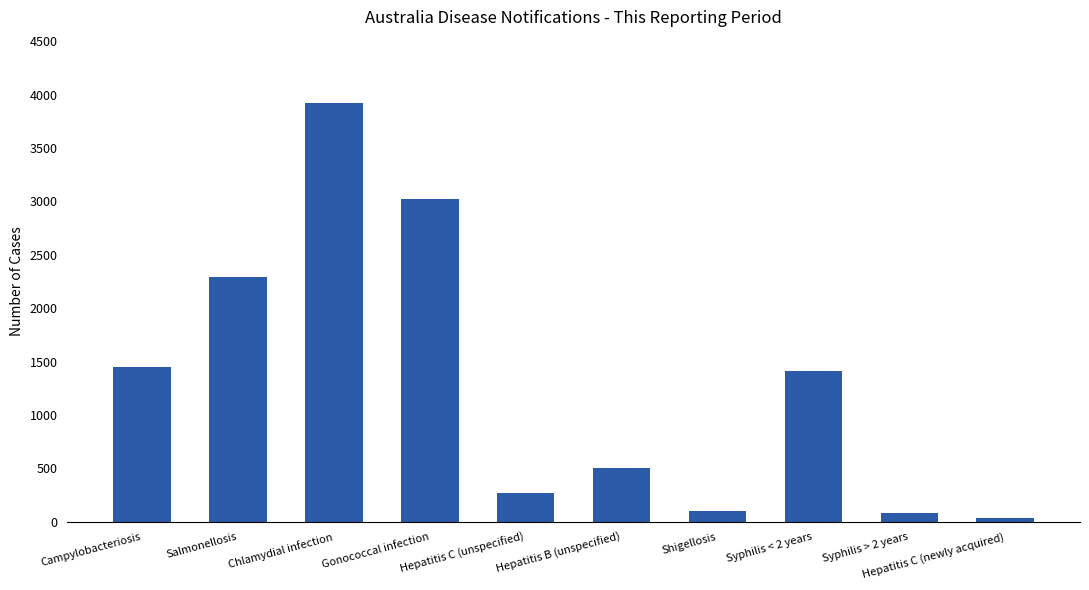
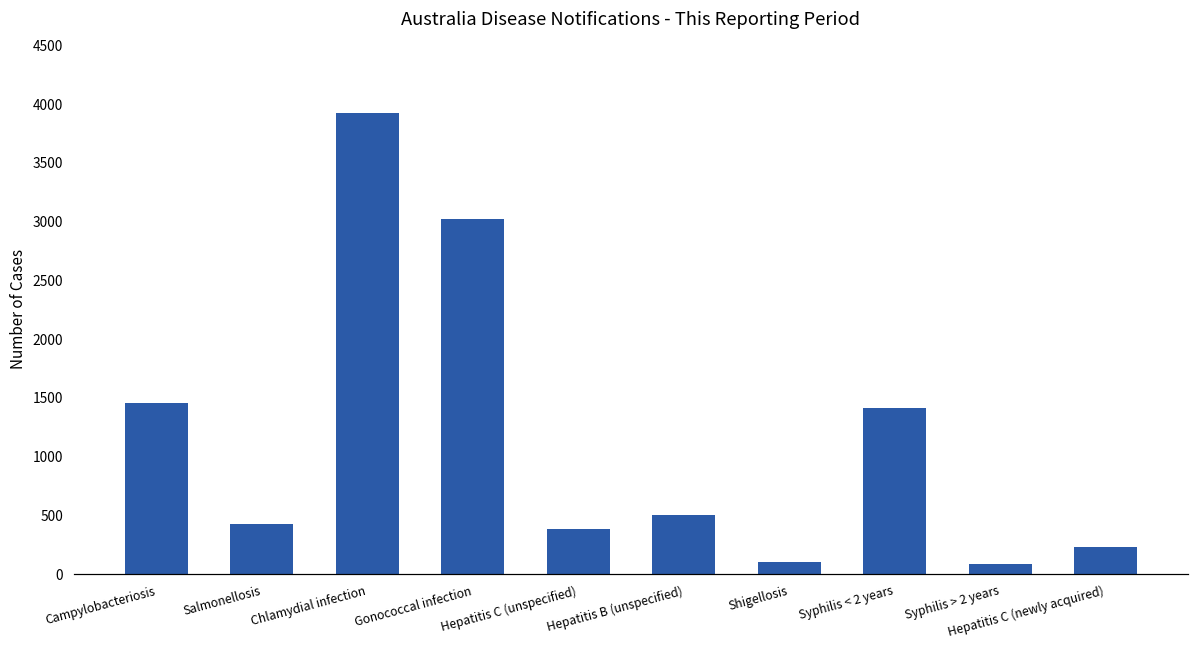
Salmonellosis: 2290 -> 420
Hepatitis C (unspecified): 270 -> 380
Hepatitis C (newly acquired): 40 -> 230
